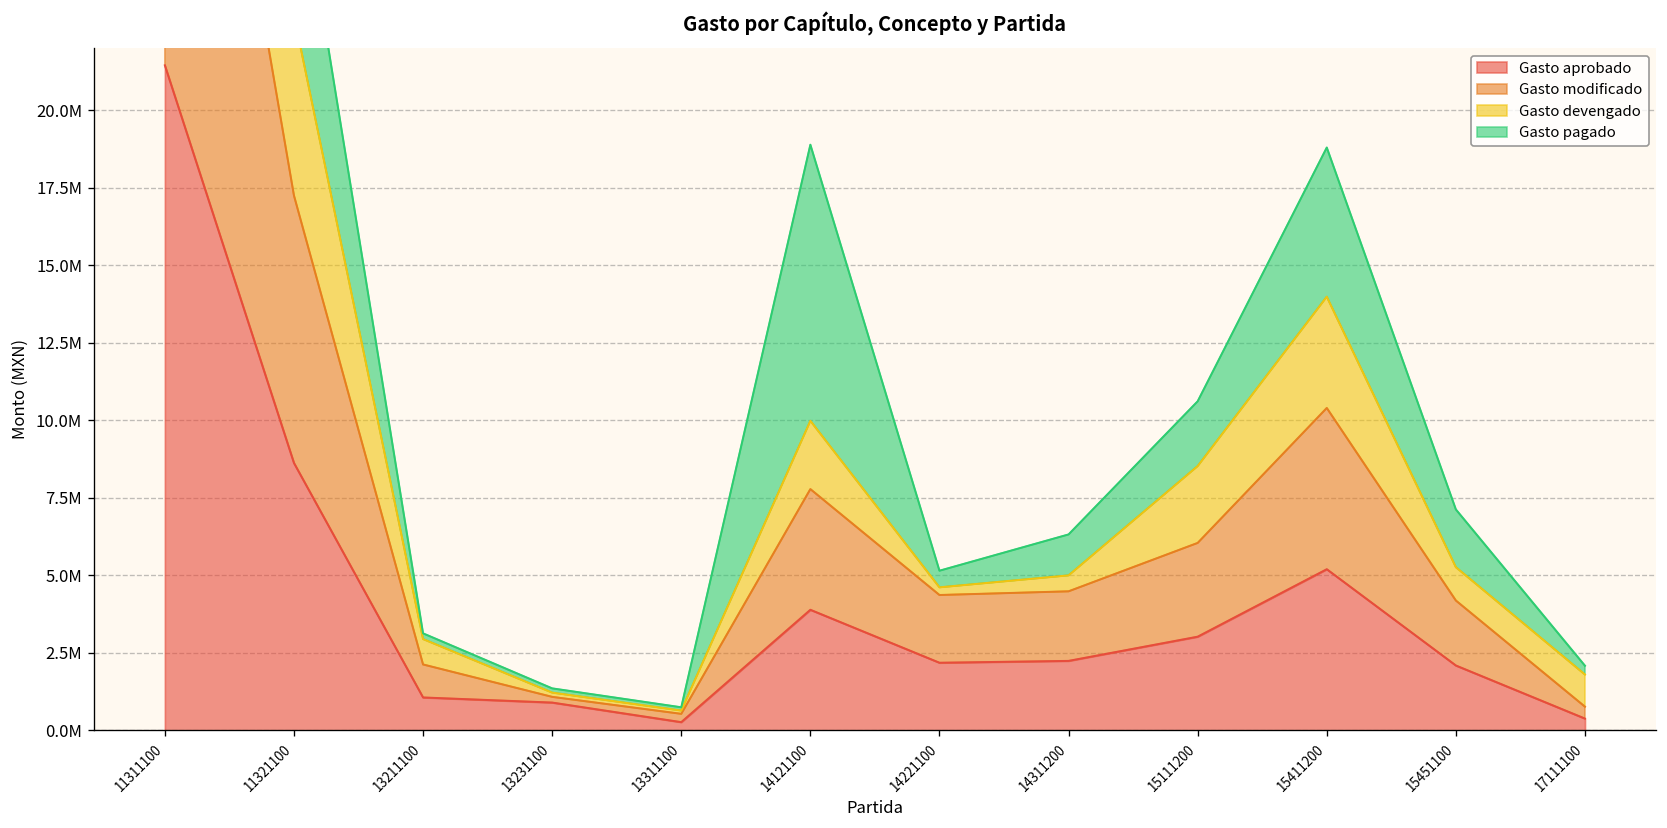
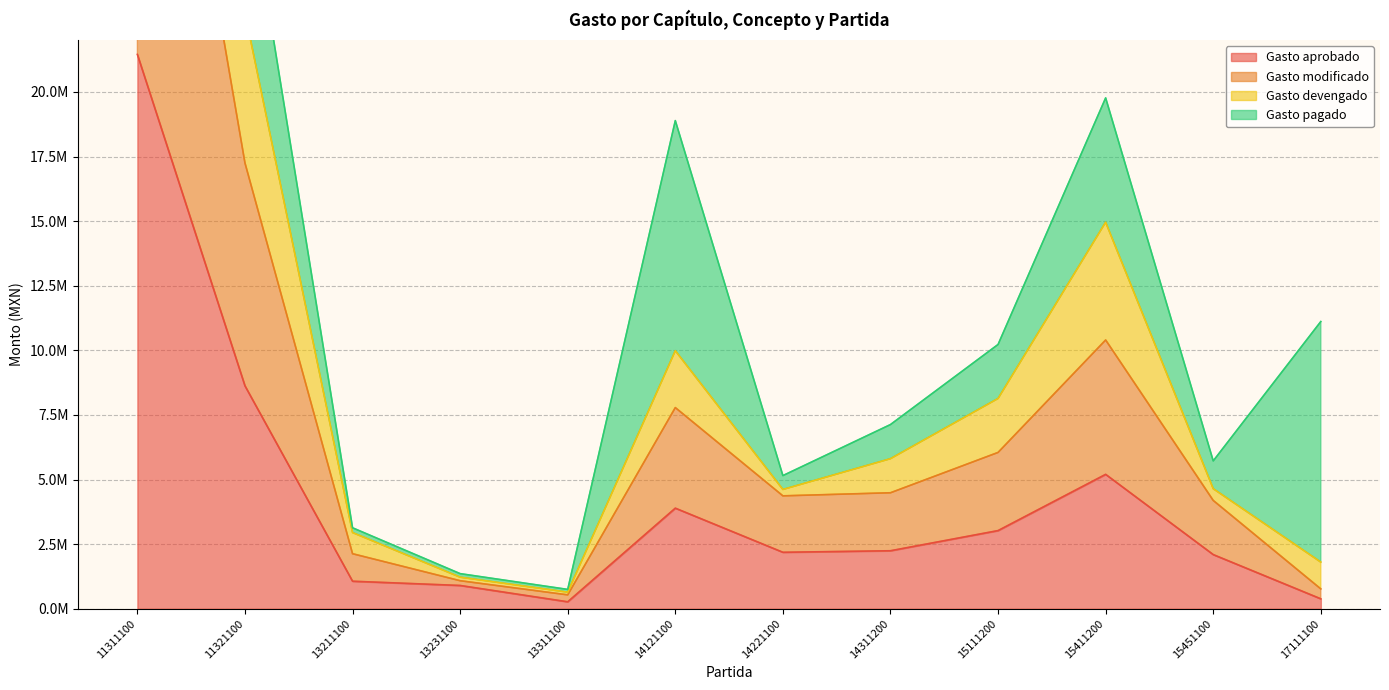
Gasto devengado, 14311200: 500000 -> 1300000
Gasto devengado, 15111200: 2500000 -> 2100000
Gasto devengado, 15411200: 3600000 -> 4600000
Gasto devengado, 15451100: 1100000 -> 500000
Gasto pagado, 15451100: 1900000 -> 1100000
Gasto pagado, 17111100: 300000 -> 9300000
